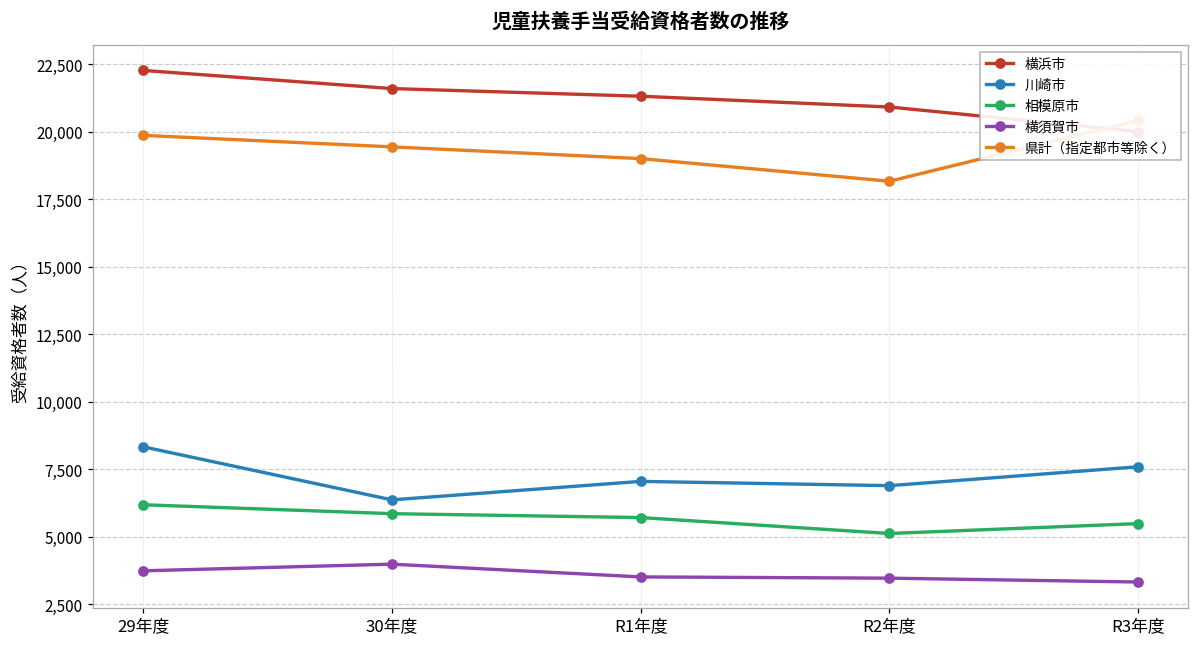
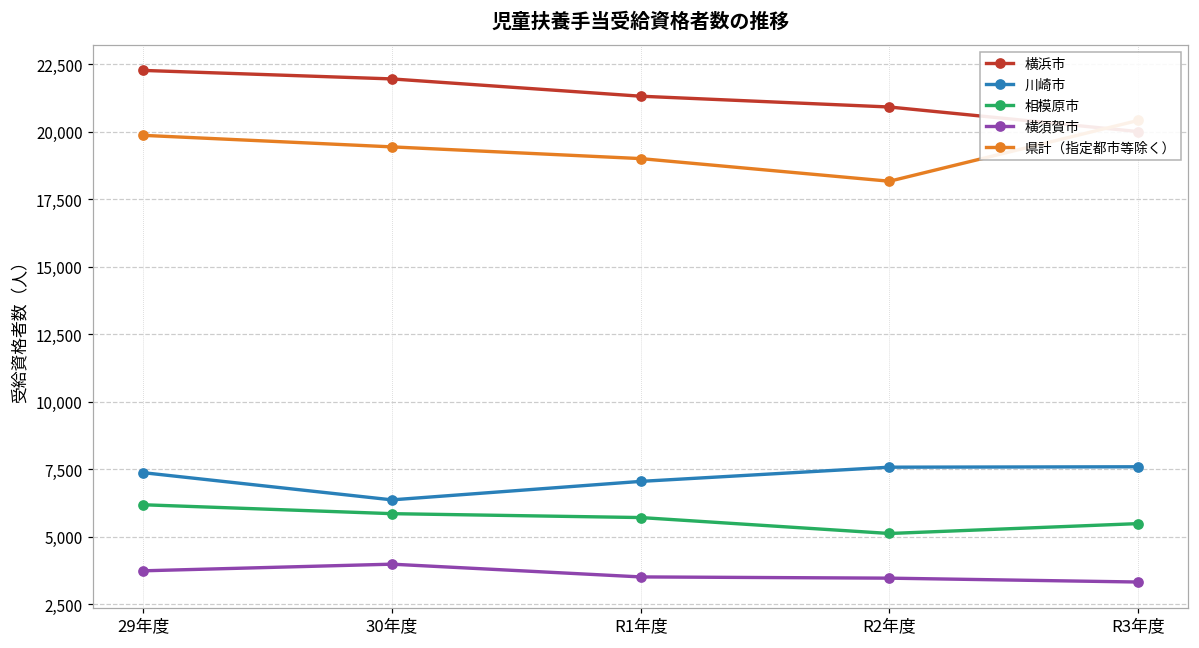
川崎市, 29年度: 8,300 -> 7,400
横浜市, 30年度: 21,600 -> 22,000
川崎市, R2年度: 6,900 -> 7,600
